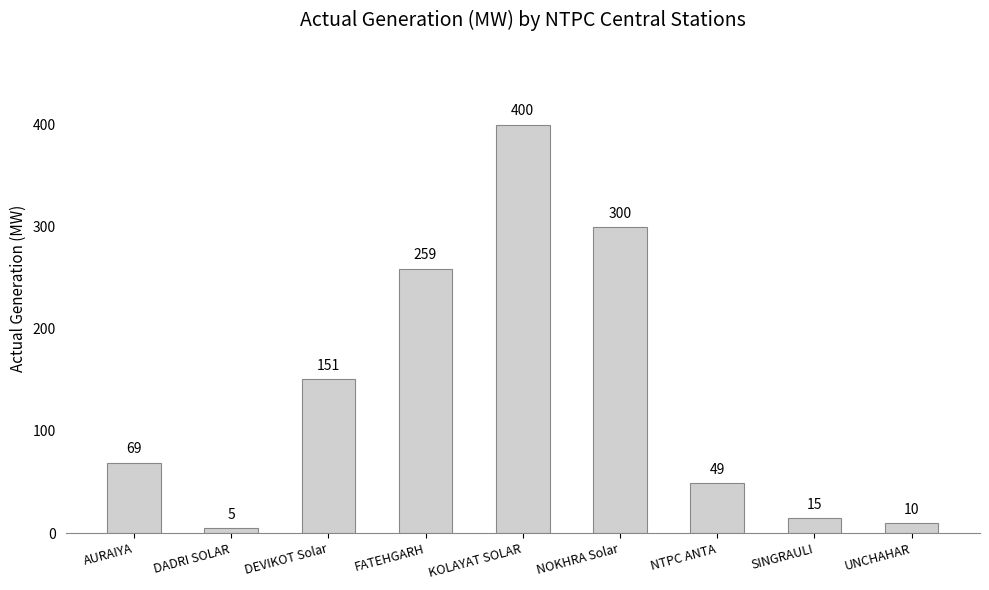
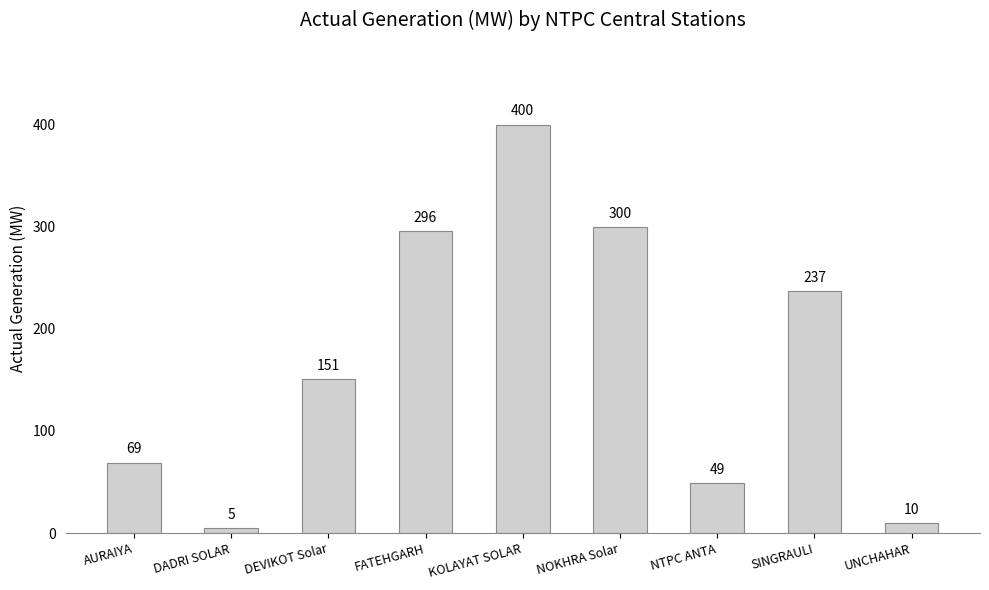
FATEHGARH: 259 -> 296
SINGRAULI: 15 -> 237
